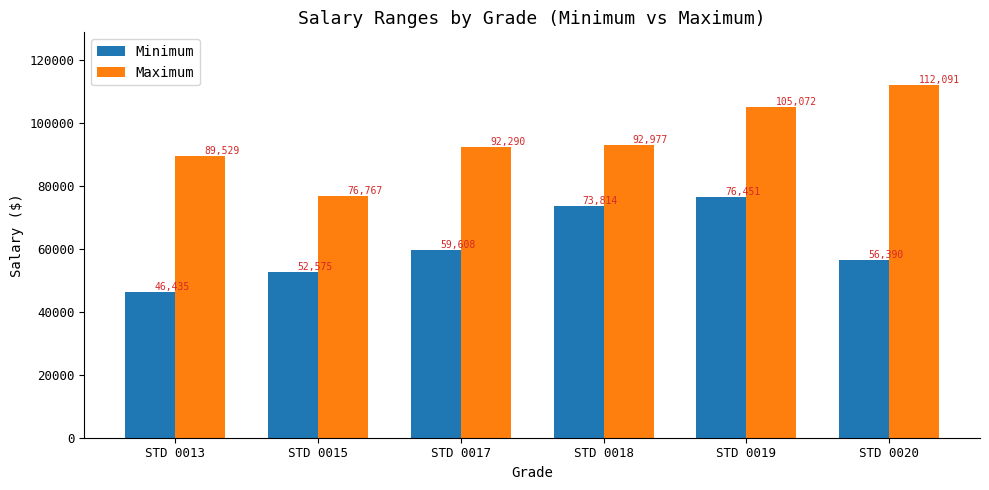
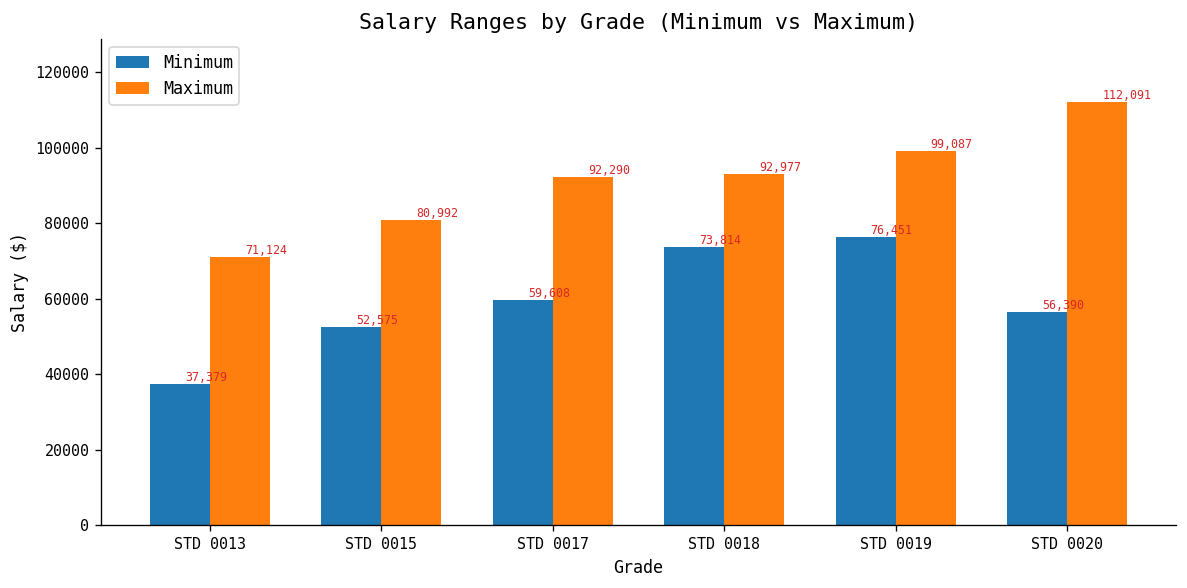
Minimum, STD 0013: 46,435 -> 37,379
Maximum, STD 0013: 89,529 -> 71,124
Maximum, STD 0015: 76,767 -> 80,992
Maximum, STD 0019: 105,072 -> 99,087
